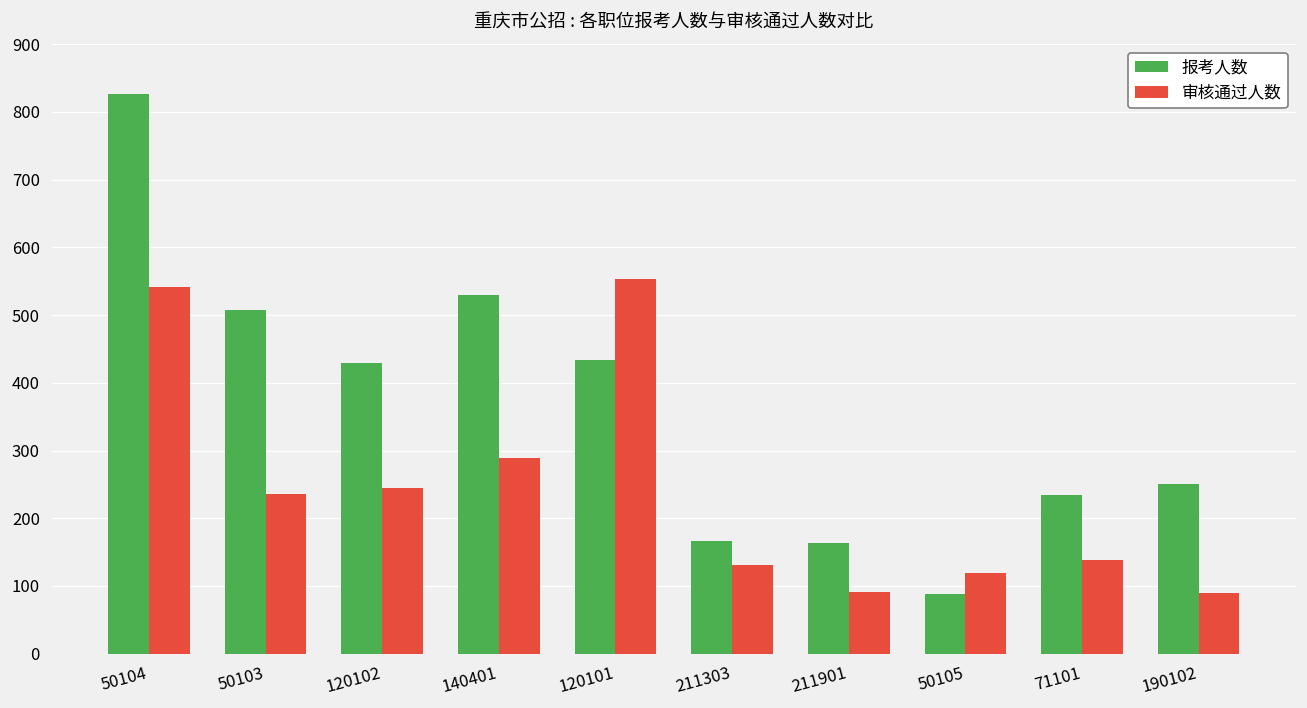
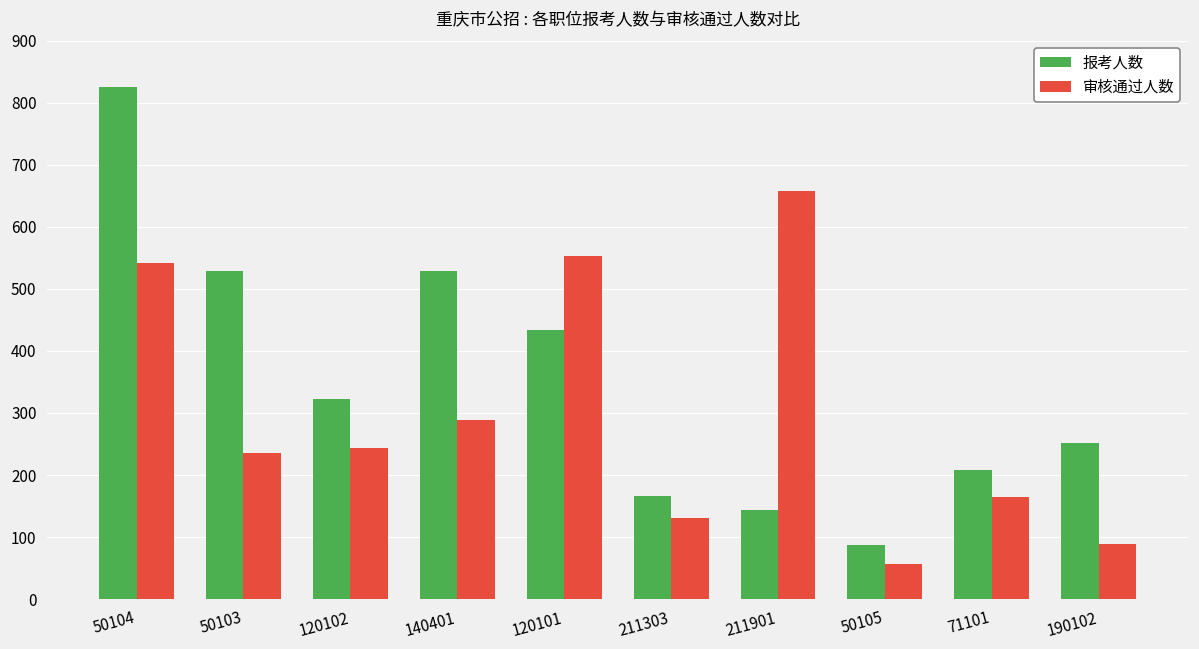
报考人数, 50103: 510 -> 530
报考人数, 120102: 430 -> 320
报考人数, 211901: 160 -> 140
审核通过人数, 211901: 90 -> 660
审核通过人数, 50105: 120 -> 60
报考人数, 71101: 230 -> 210
审核通过人数, 71101: 140 -> 160
